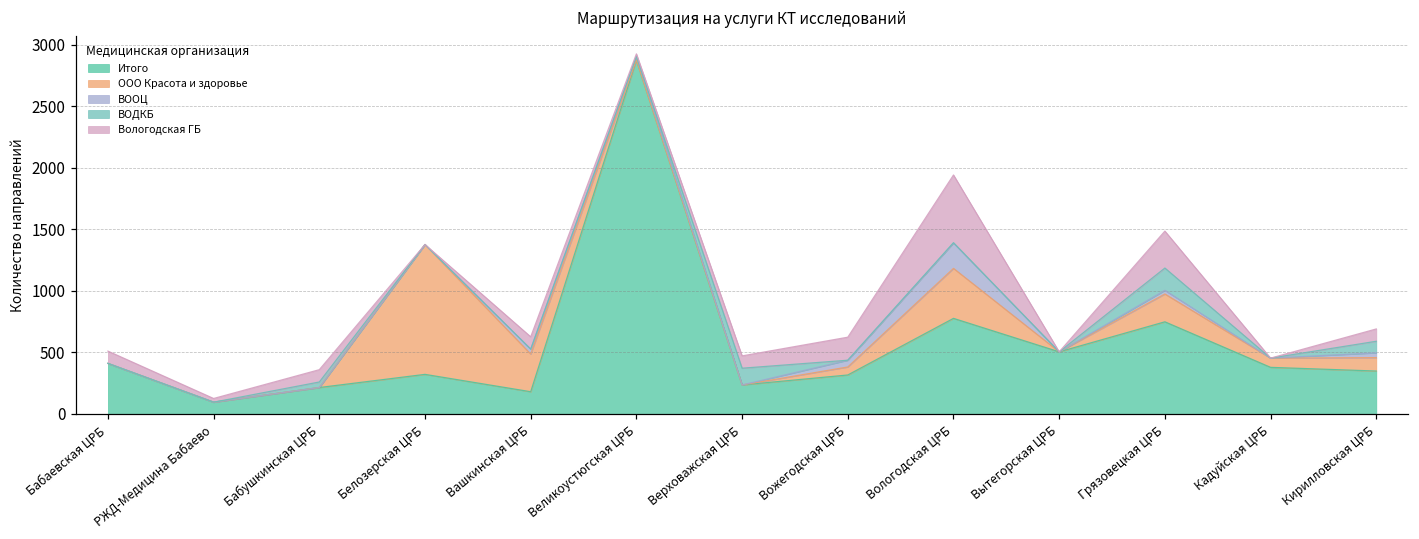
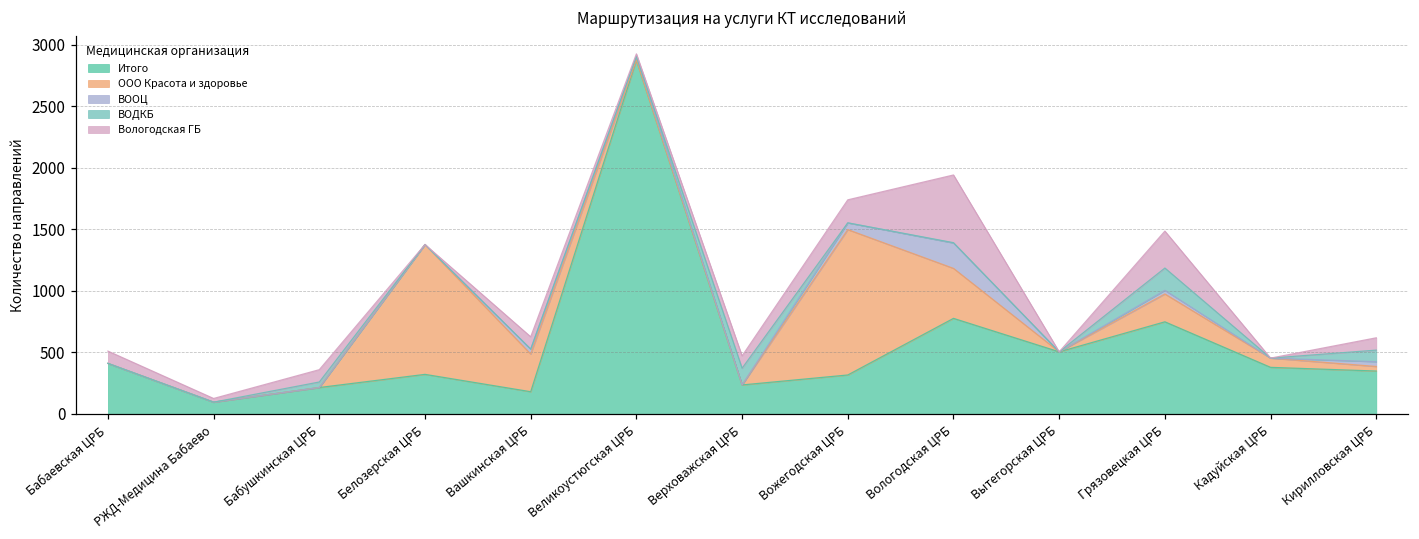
ООО Красота и здоровье, Вожегодская ЦРБ: 70 -> 1180
ООО Красота и здоровье, Кирилловская ЦРБ: 110 -> 40
